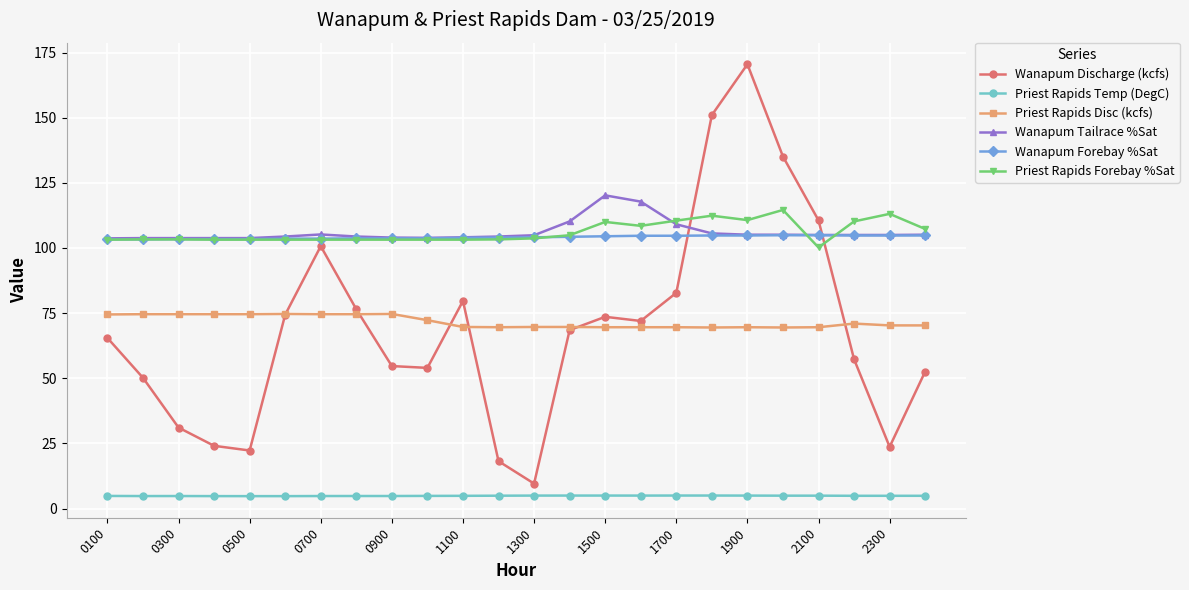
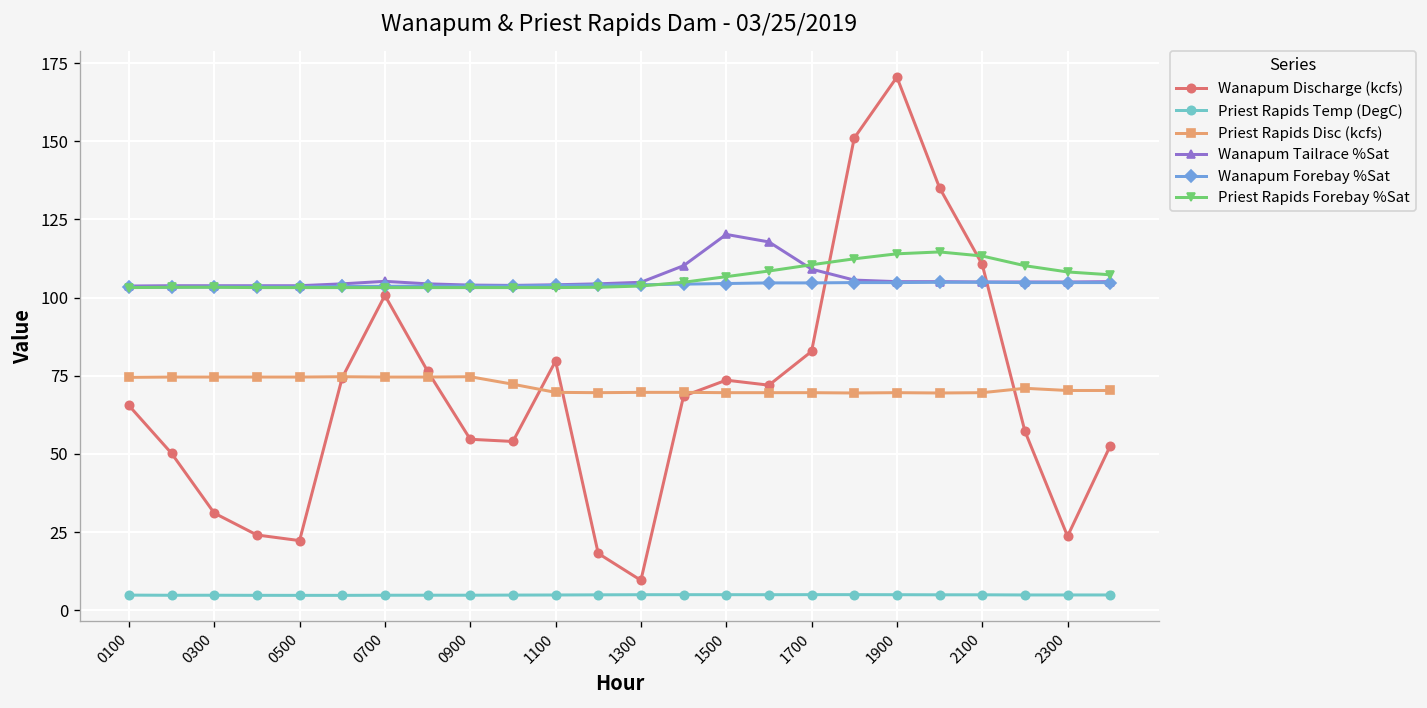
Priest Rapids Forebay %Sat, 1500: 110 -> 107
Priest Rapids Forebay %Sat, 1900: 111 -> 114
Priest Rapids Forebay %Sat, 2100: 100 -> 113
Priest Rapids Forebay %Sat, 2300: 113 -> 108
